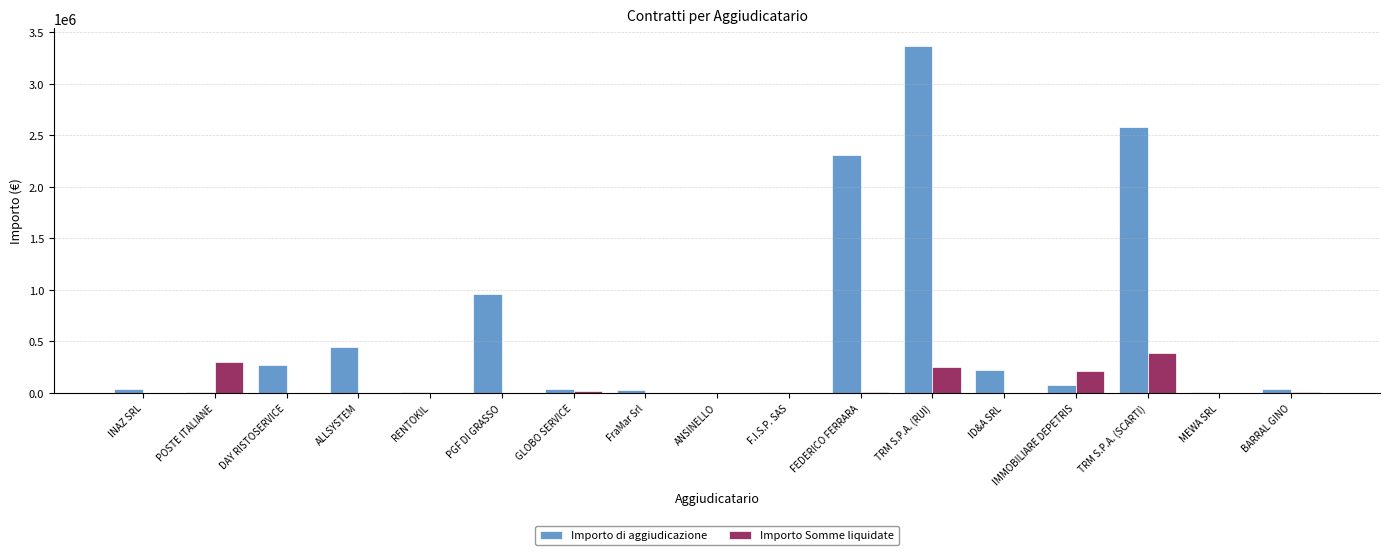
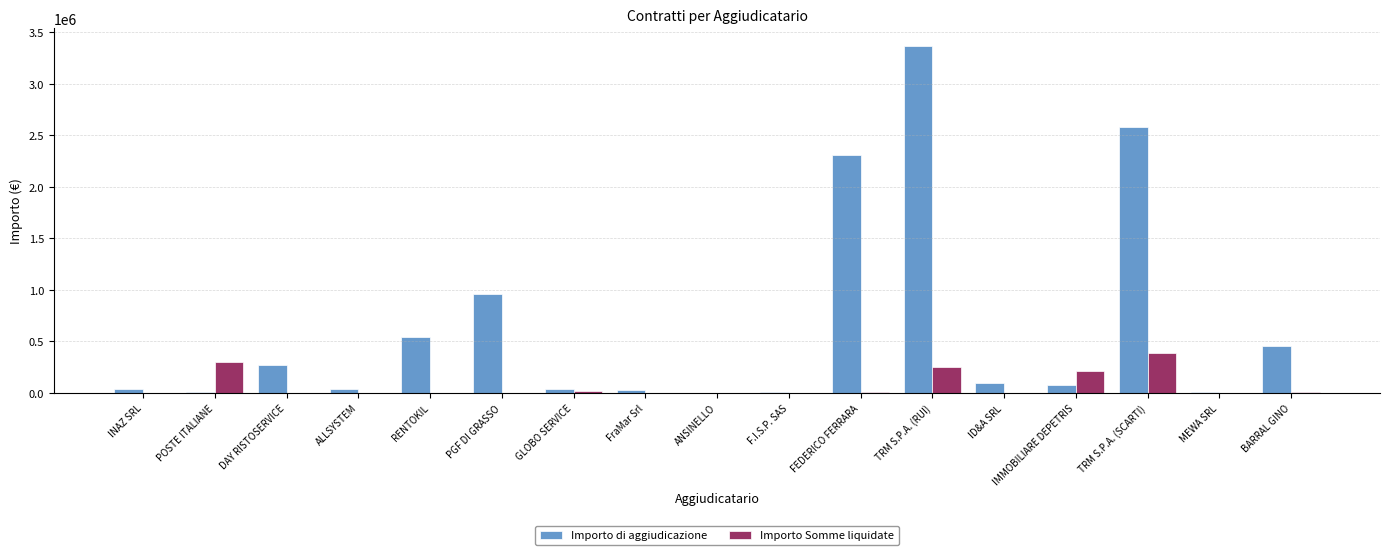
Importo di aggiudicazione, ALLSYSTEM: 440000 -> 40000
Importo di aggiudicazione, RENTOKIL: 10000 -> 550000
Importo di aggiudicazione, ID&A SRL: 220000 -> 100000
Importo di aggiudicazione, BARRAL GINO: 40000 -> 460000
